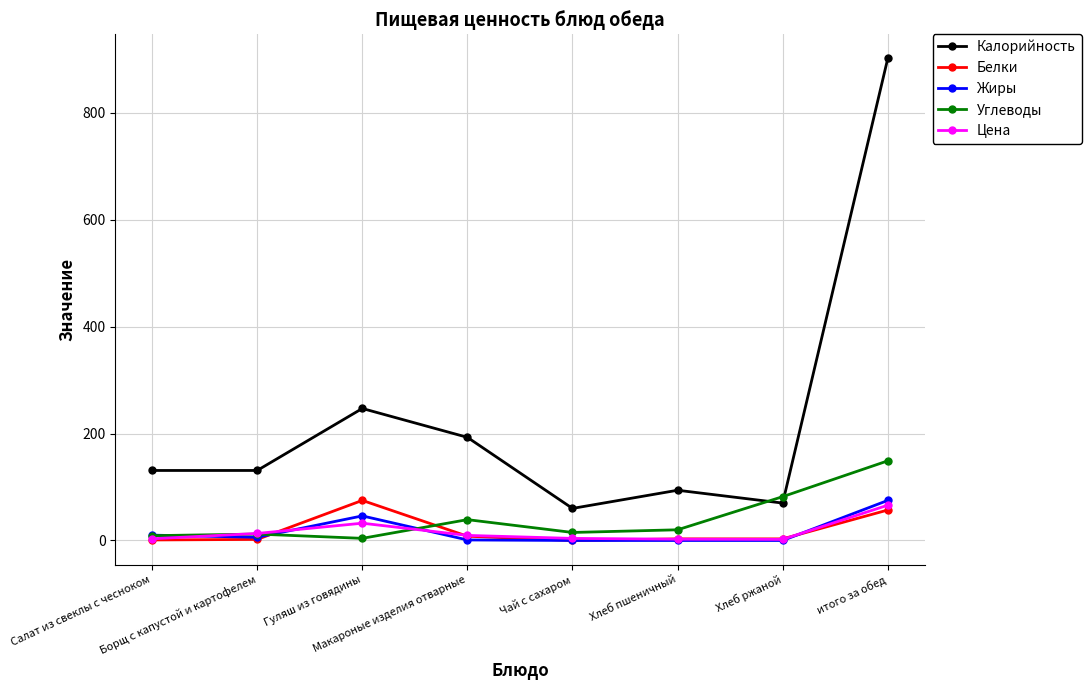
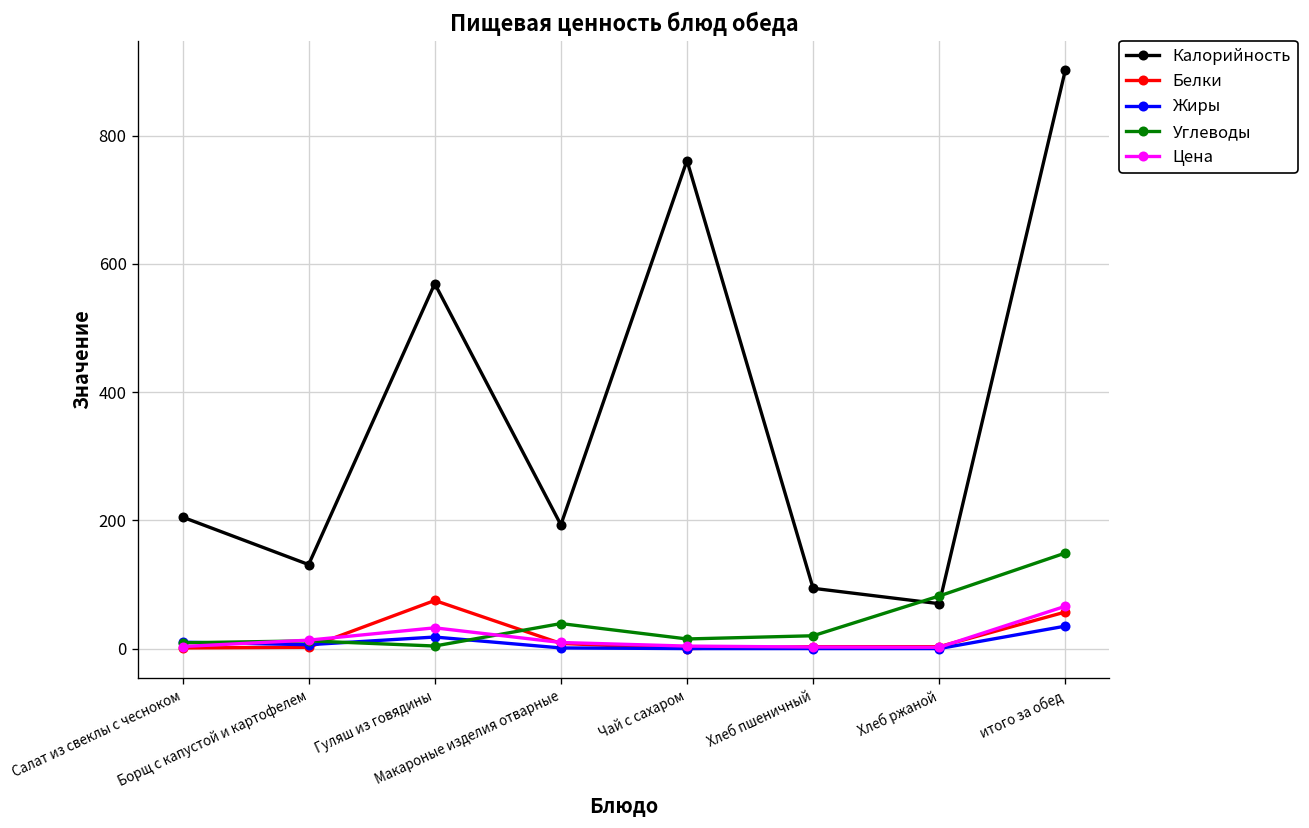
Калорийность, Салат из свеклы с чесноком: 130 -> 210
Калорийность, Гуляш из говядины: 250 -> 570
Жиры, Гуляш из говядины: 50 -> 20
Калорийность, Чай с сахаром: 60 -> 760
Жиры, итого за обед: 80 -> 40
